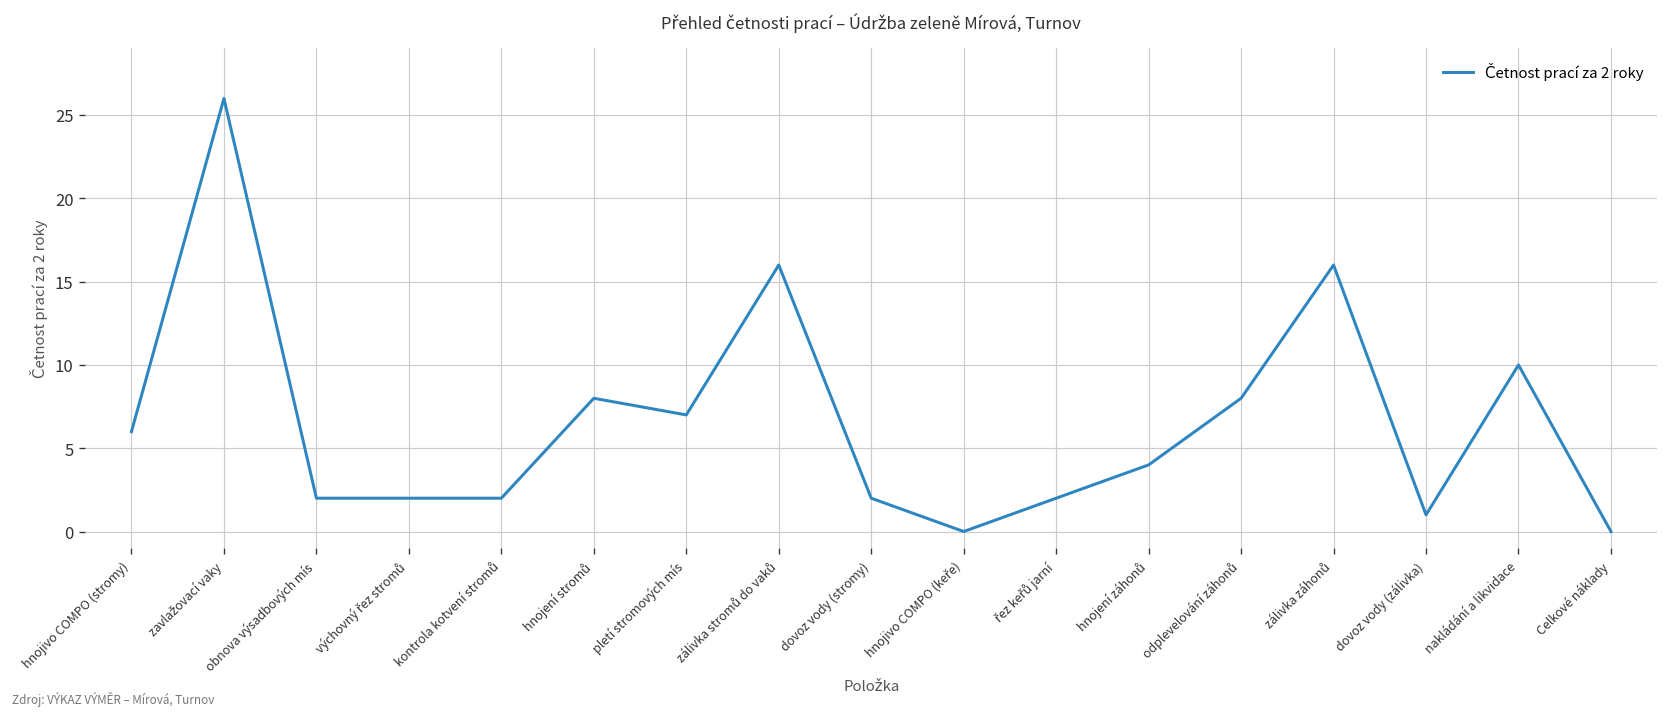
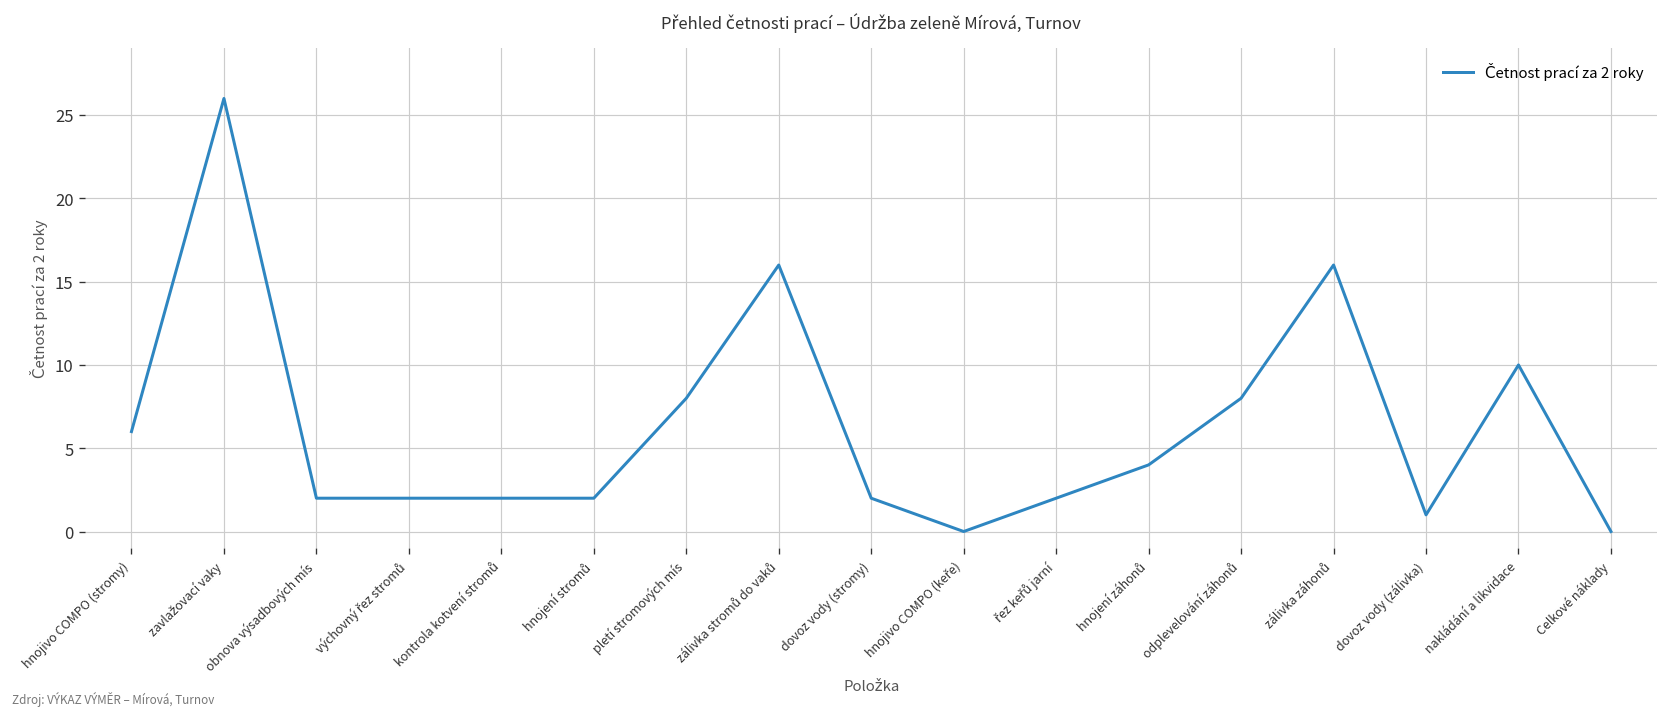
hnojení stromů: 8 -> 2
pletí stromových mís: 7 -> 8
